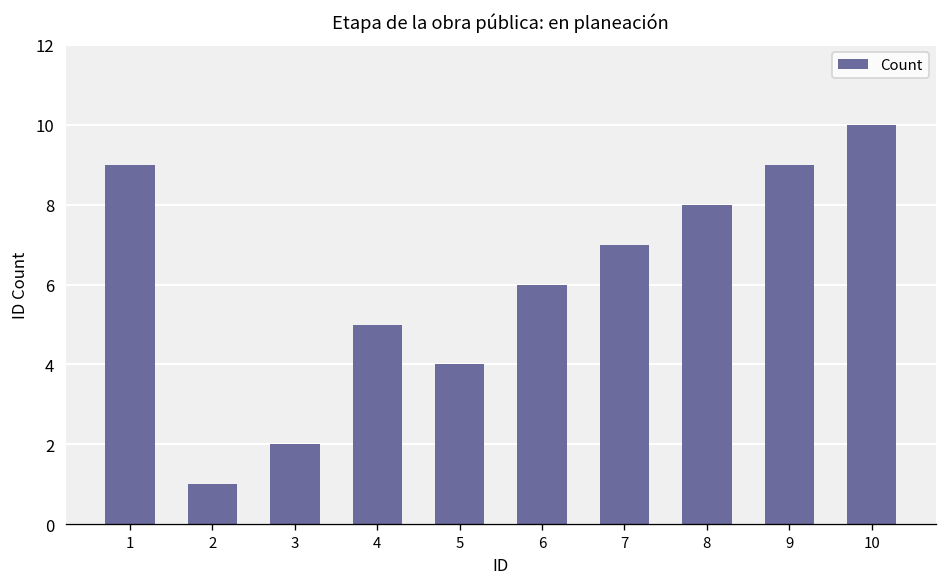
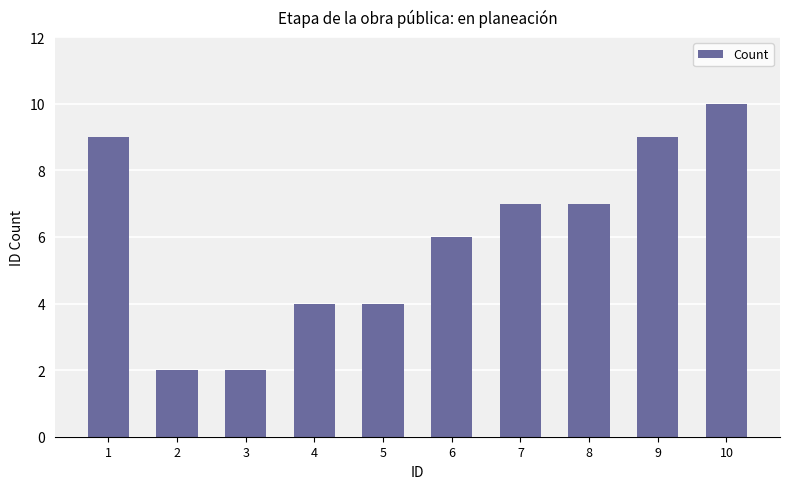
2: 1 -> 2
4: 5 -> 4
8: 8 -> 7
